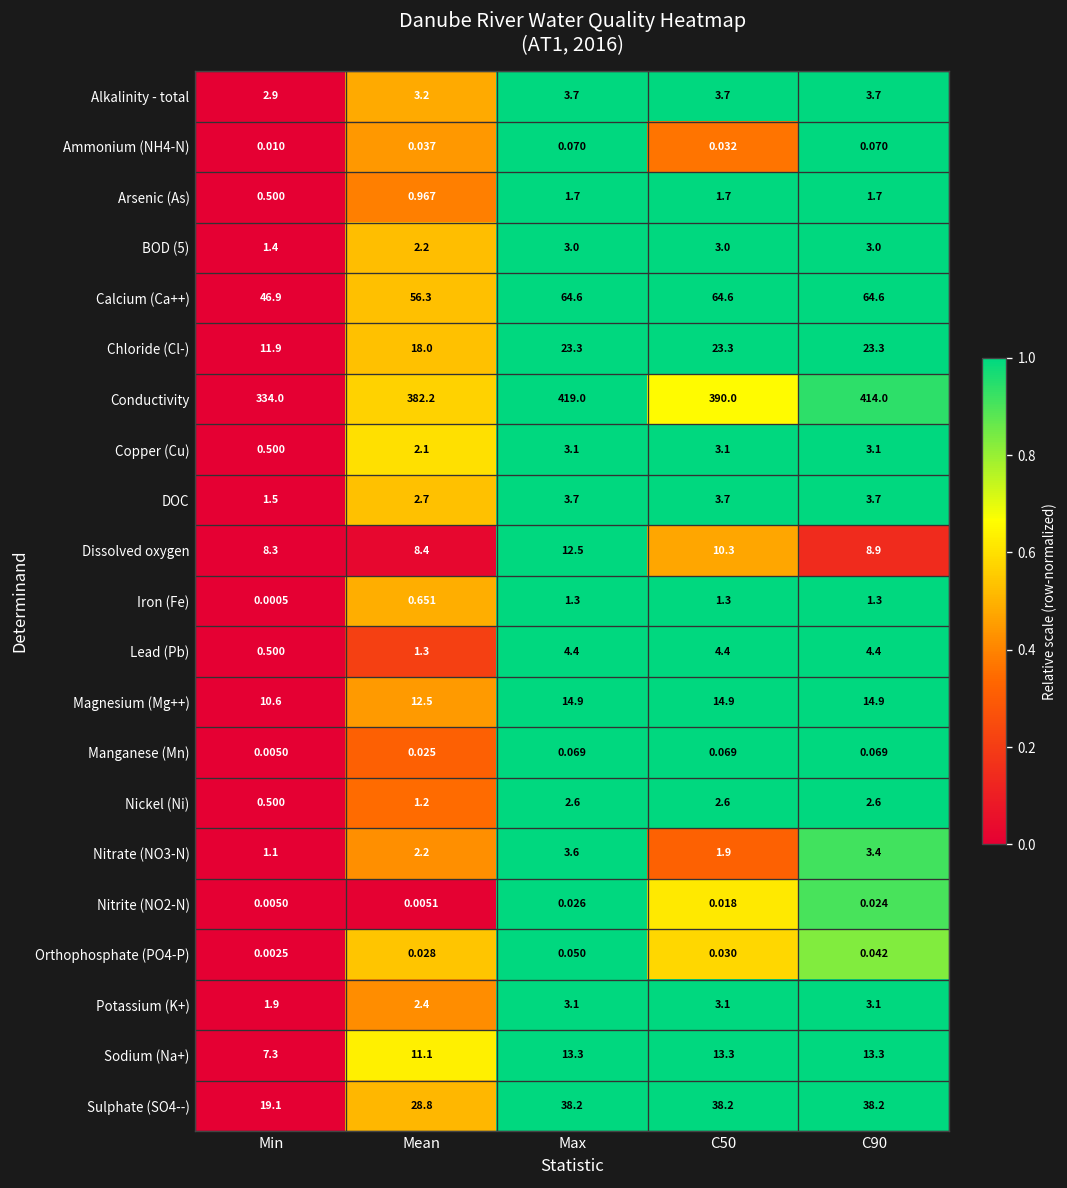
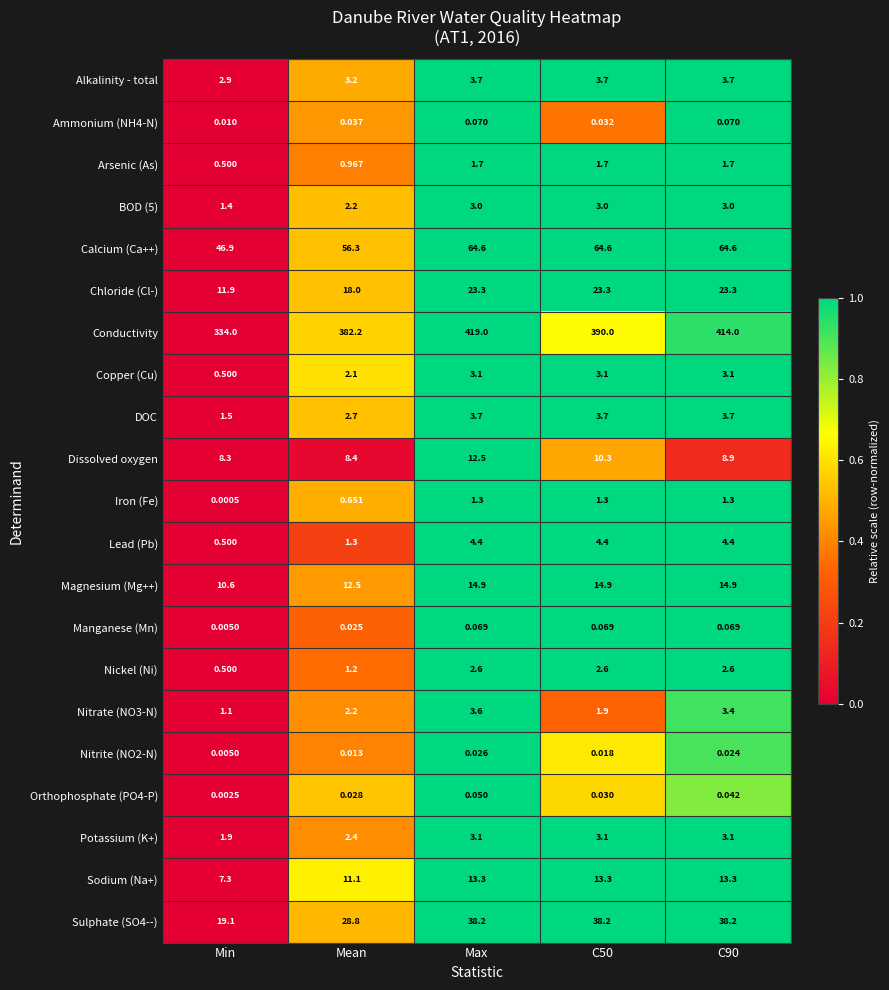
Nitrite (NO2-N), Mean: 0.0051 -> 0.013
